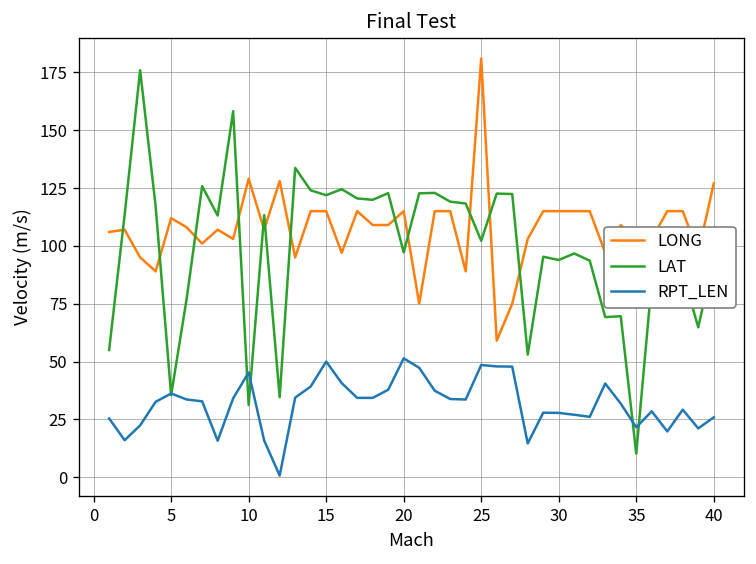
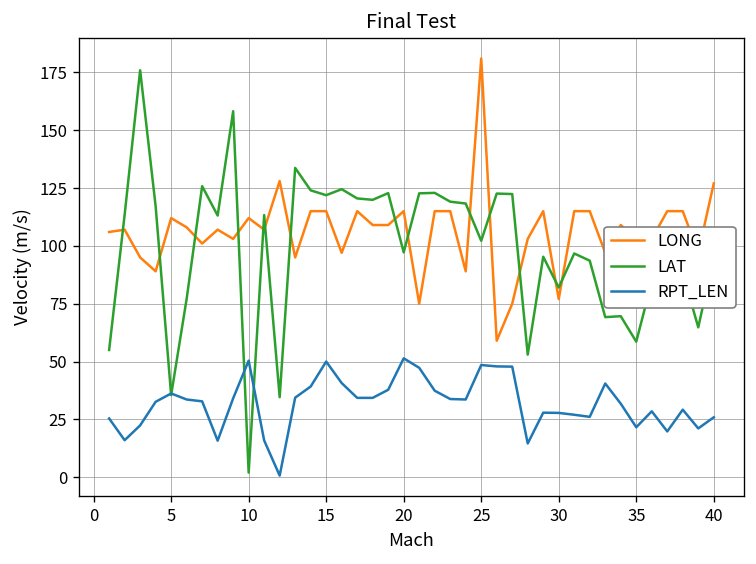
LONG, 10: 129 -> 112
LAT, 10: 31 -> 2
RPT_LEN, 10: 45 -> 50
LONG, 30: 115 -> 77
LAT, 30: 94 -> 82
LAT, 35: 10 -> 59
